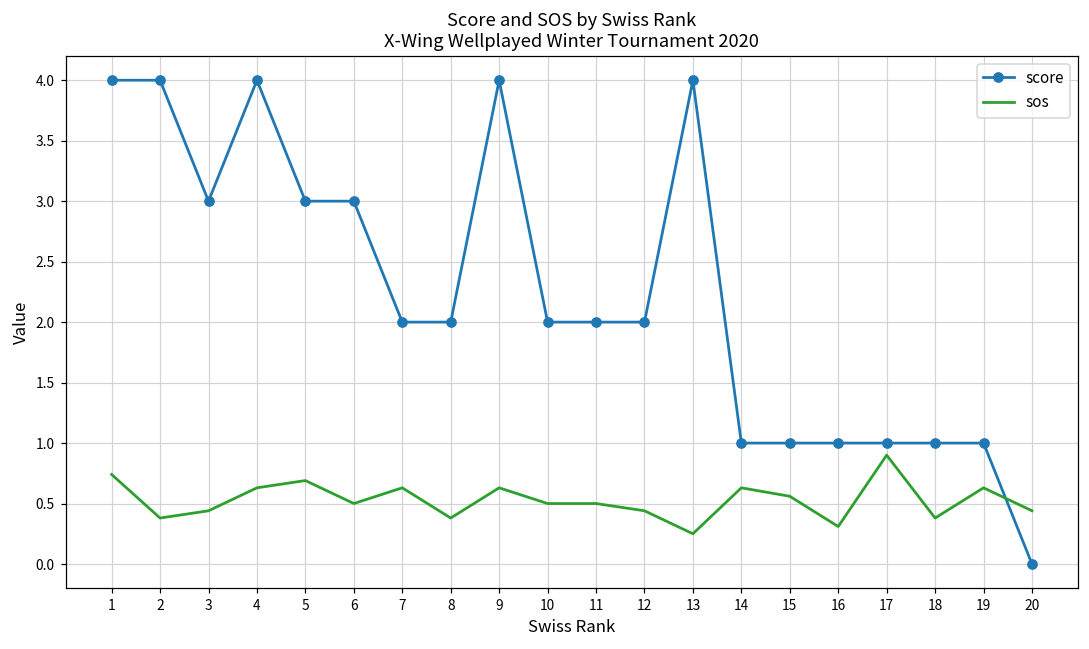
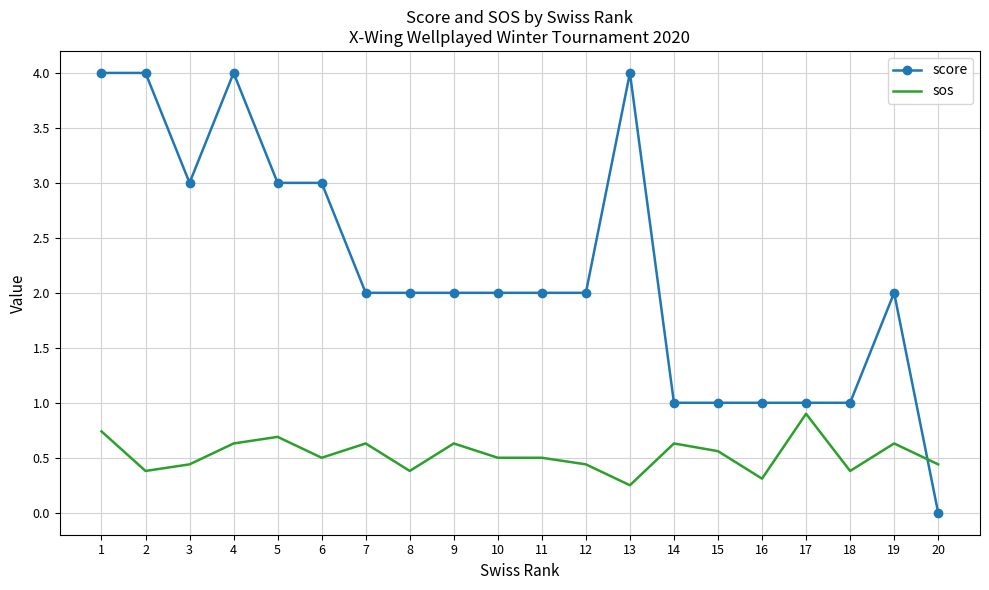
score, 9: 4 -> 2
score, 19: 1 -> 2
